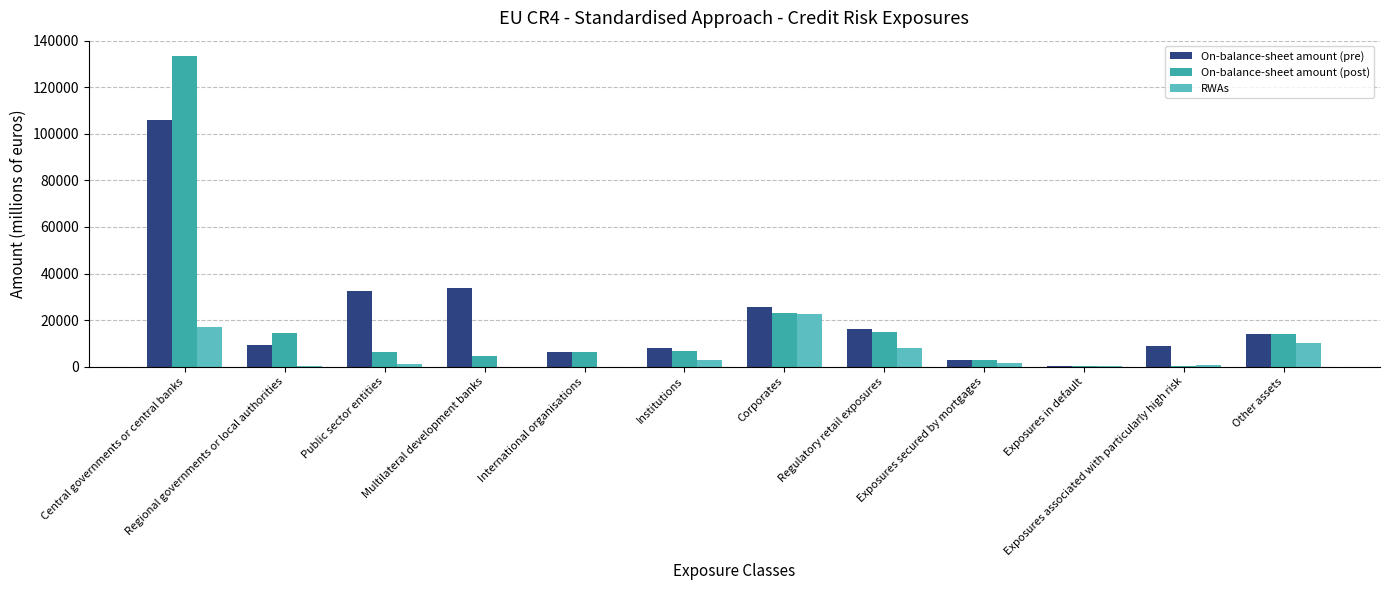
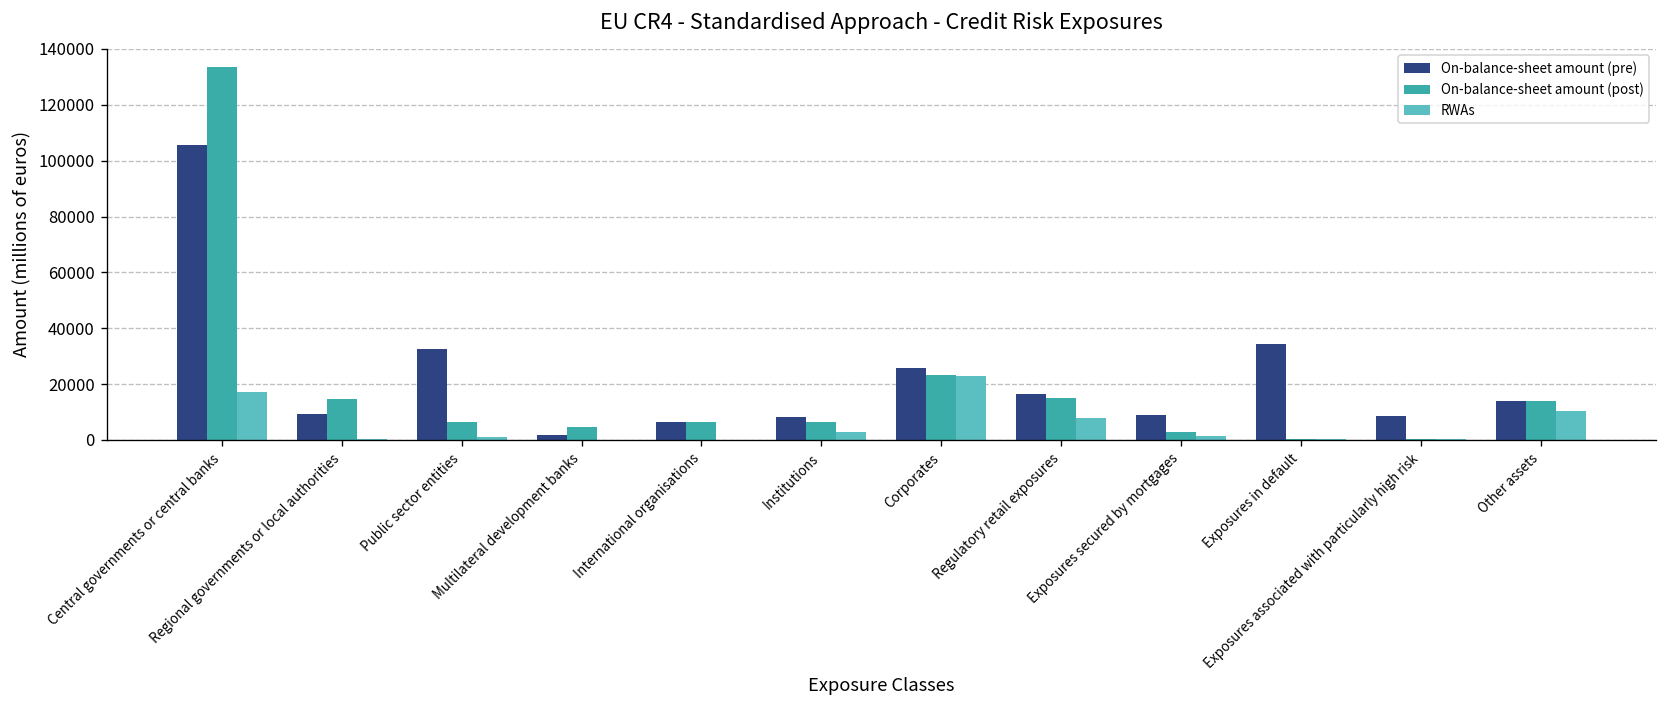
On-balance-sheet amount (pre), Multilateral development banks: 34000 -> 2000
On-balance-sheet amount (pre), Exposures secured by mortgages: 3000 -> 9000
On-balance-sheet amount (pre), Exposures in default: 0 -> 34000
